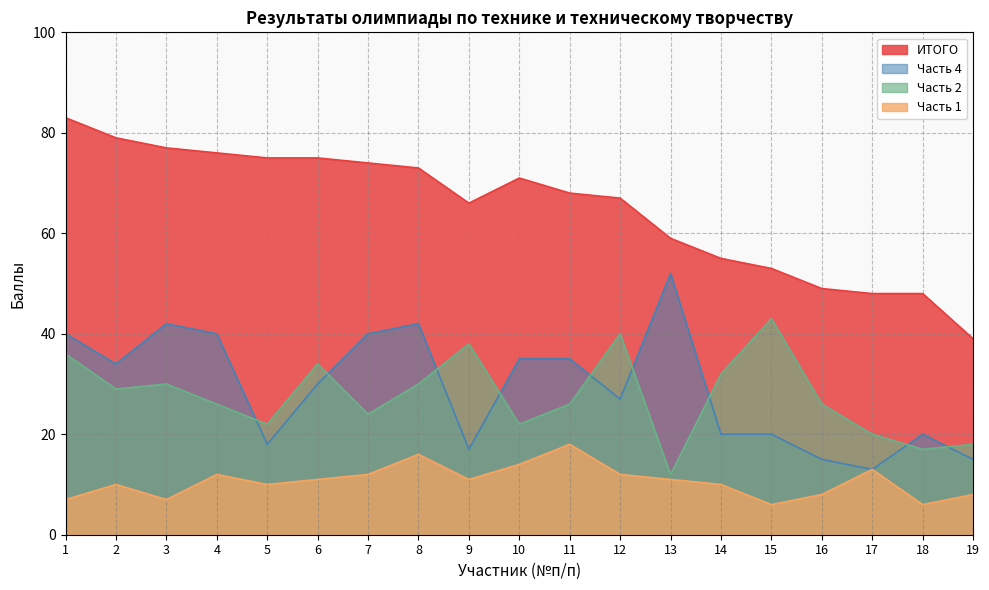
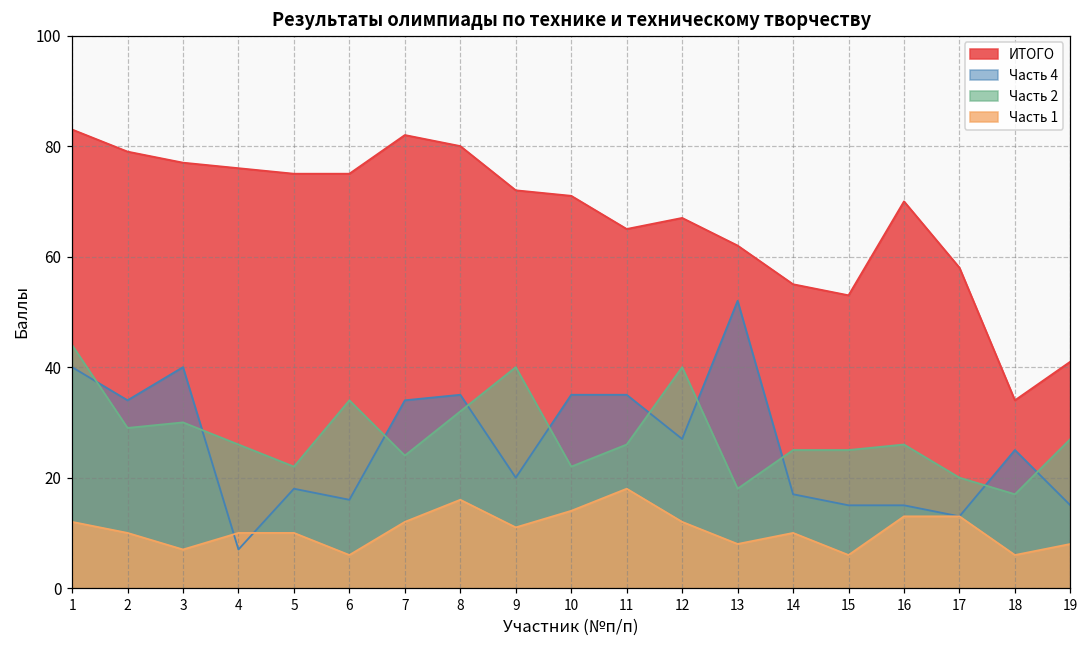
Часть 2, 1: 36 -> 44
Часть 1, 1: 7 -> 12
Часть 4, 3: 42 -> 40
Часть 4, 4: 40 -> 7
Часть 1, 4: 12 -> 10
Часть 4, 6: 30 -> 16
Часть 1, 6: 11 -> 6
ИТОГО, 7: 74 -> 82
Часть 4, 7: 40 -> 34
ИТОГО, 8: 73 -> 80
Часть 4, 8: 42 -> 35
Часть 2, 8: 30 -> 32
ИТОГО, 9: 66 -> 72
Часть 4, 9: 17 -> 20
Часть 2, 9: 38 -> 40
ИТОГО, 11: 68 -> 65
ИТОГО, 13: 59 -> 62
Часть 2, 13: 12 -> 18
Часть 1, 13: 11 -> 8
Часть 4, 14: 20 -> 17
Часть 2, 14: 32 -> 25
Часть 4, 15: 20 -> 15
Часть 2, 15: 43 -> 25
ИТОГО, 16: 49 -> 70
Часть 1, 16: 8 -> 13
ИТОГО, 17: 48 -> 58
ИТОГО, 18: 48 -> 34
Часть 4, 18: 20 -> 25
ИТОГО, 19: 39 -> 41
Часть 2, 19: 18 -> 27
